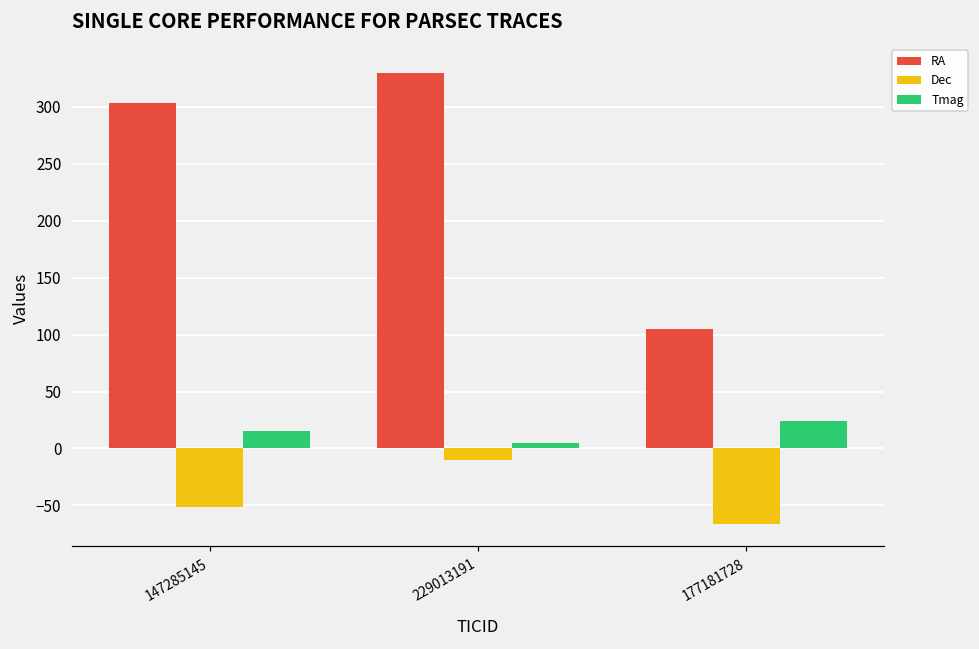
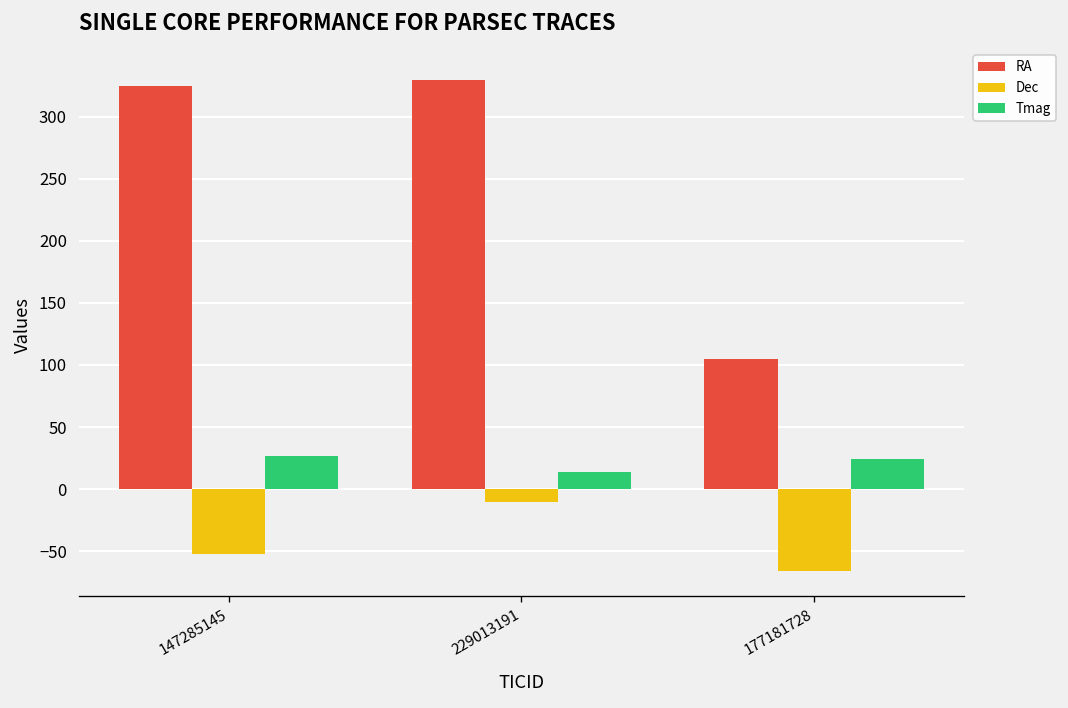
RA, 147285145: 303 -> 325
Tmag, 147285145: 15 -> 27
Tmag, 229013191: 5 -> 14
